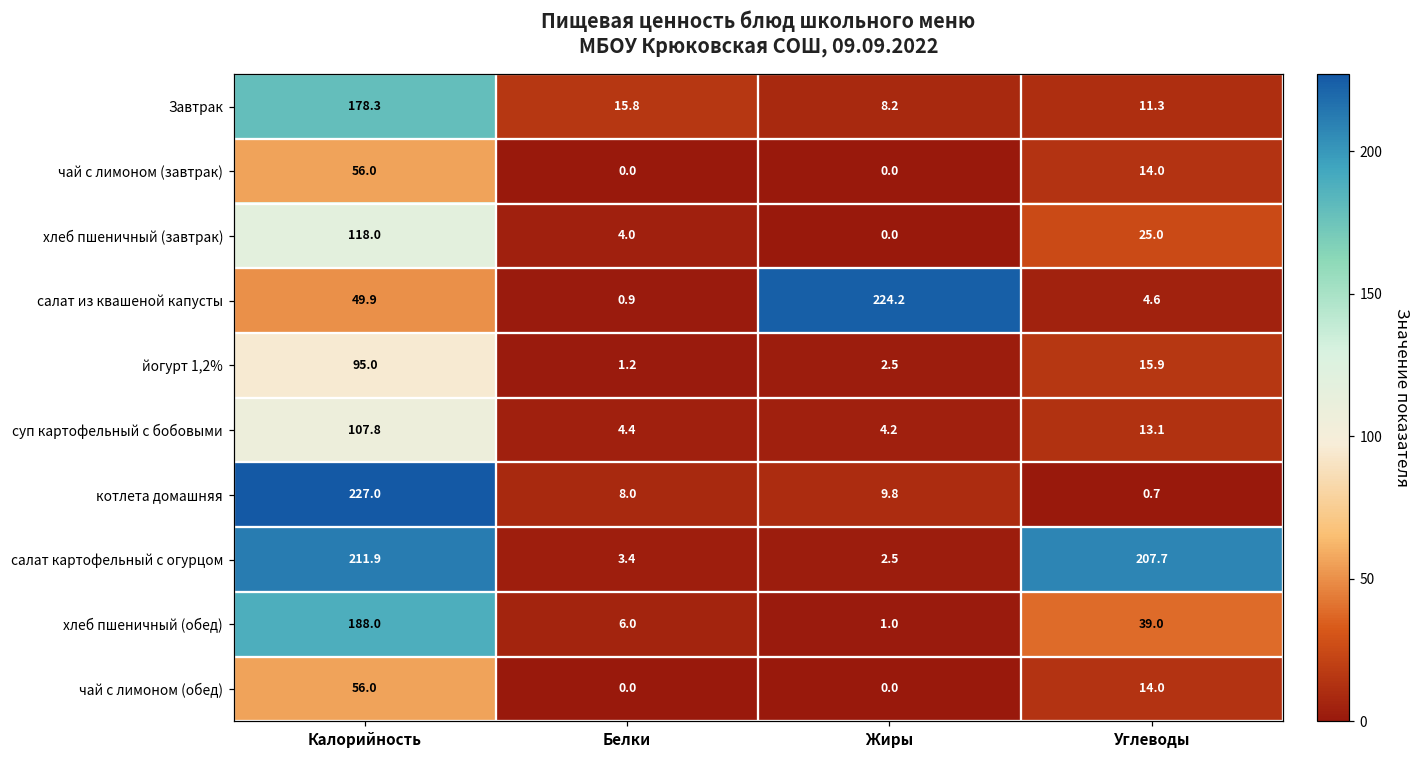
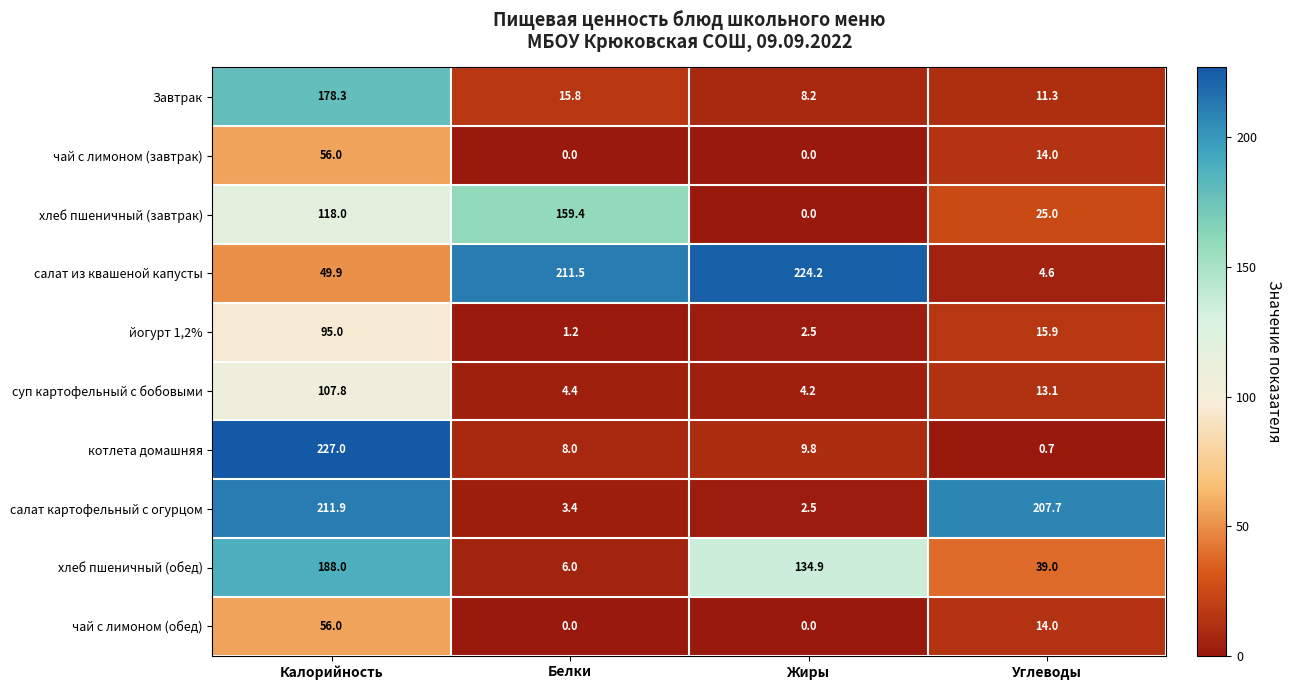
хлеб пшеничный (завтрак), Белки: 4.0 -> 159.4
салат из квашеной капусты, Белки: 0.9 -> 211.5
хлеб пшеничный (обед), Жиры: 1.0 -> 134.9
